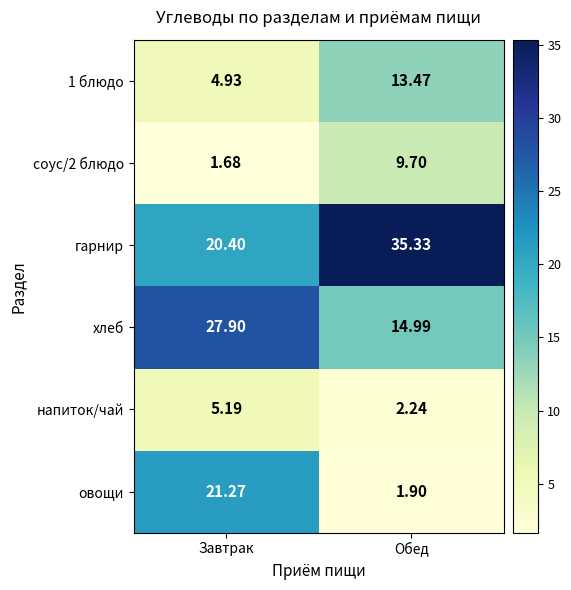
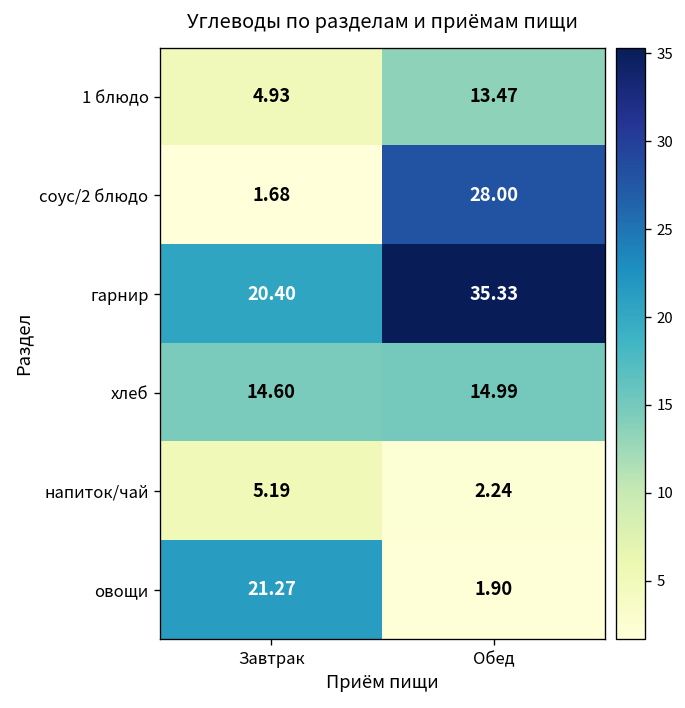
соус/2 блюдо, Обед: 9.70 -> 28.00
хлеб, Завтрак: 27.90 -> 14.60
